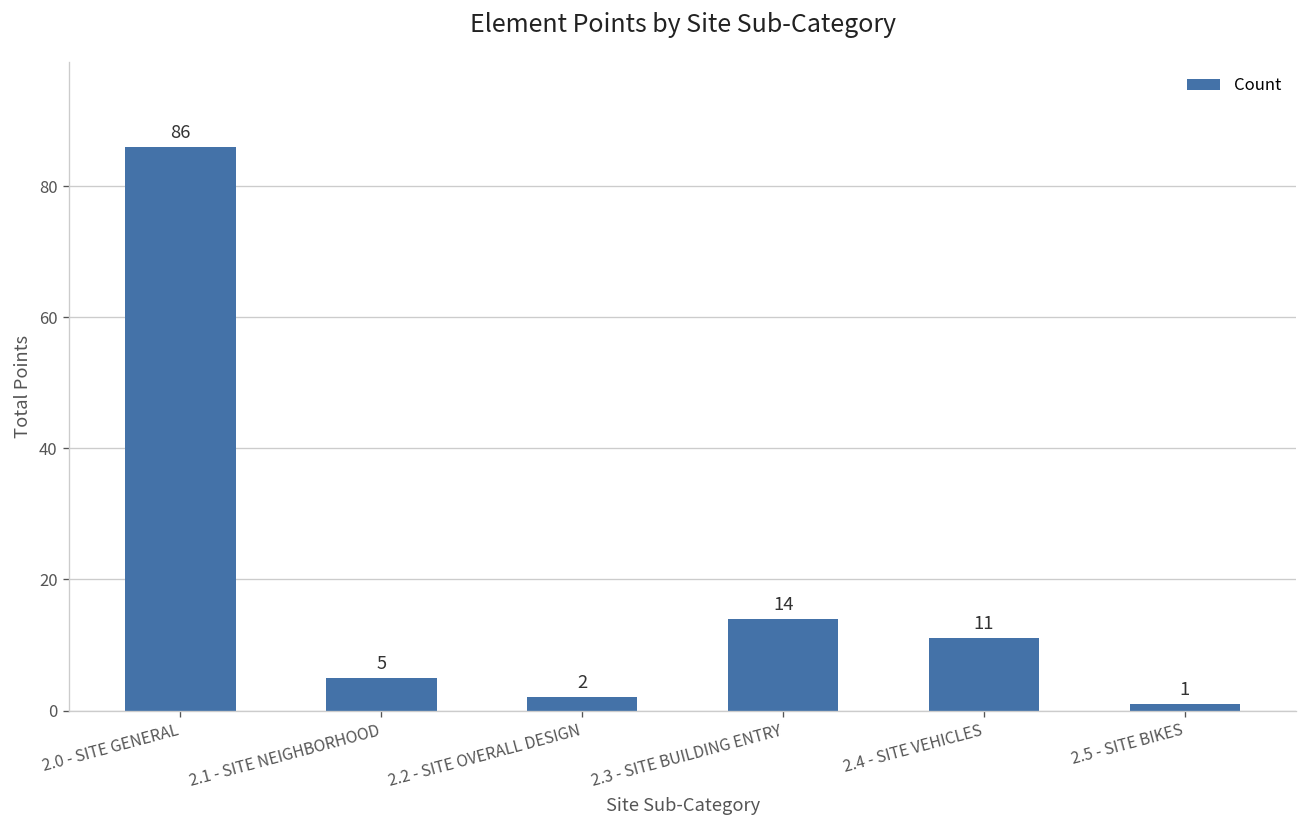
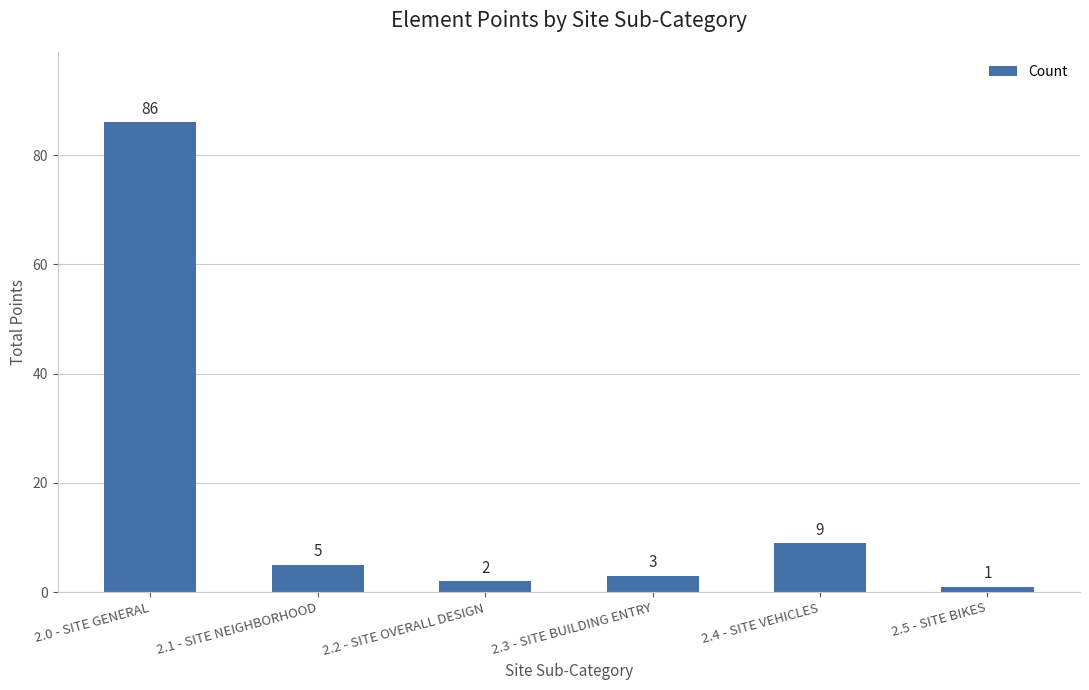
2.3 - SITE BUILDING ENTRY: 14 -> 3
2.4 - SITE VEHICLES: 11 -> 9
